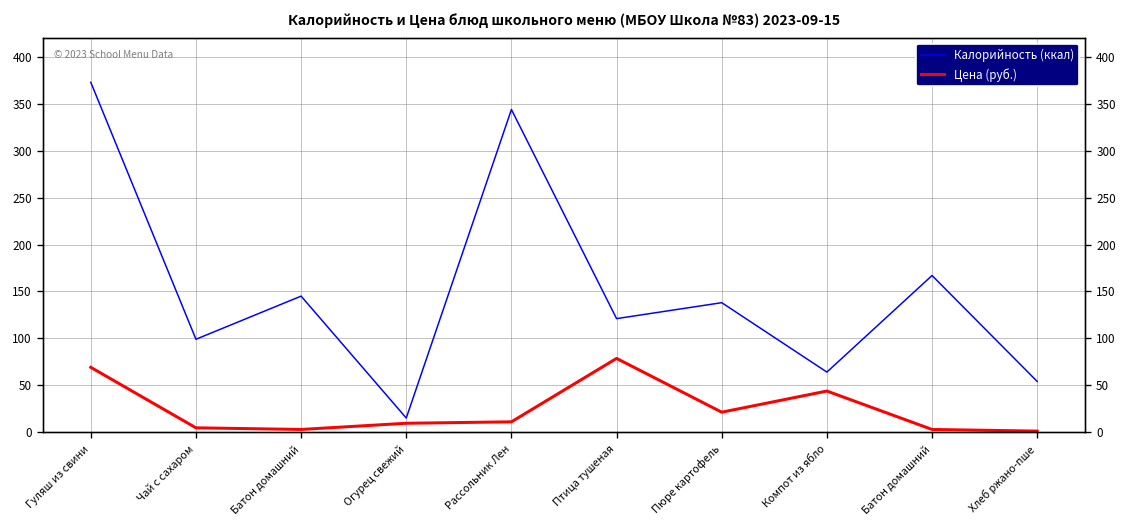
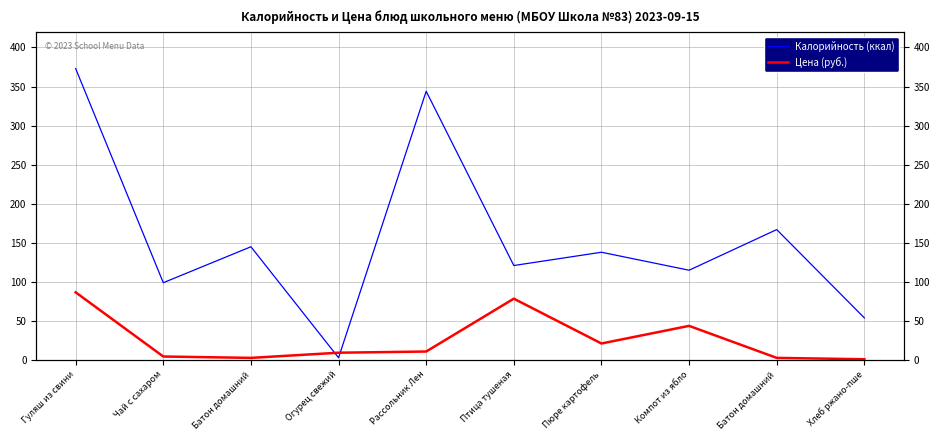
Цена (руб.), Гуляш из свини: 70 -> 90
Калорийность (ккал), Огурец свежий: 20 -> 0
Калорийность (ккал), Компот из ябло: 60 -> 120
